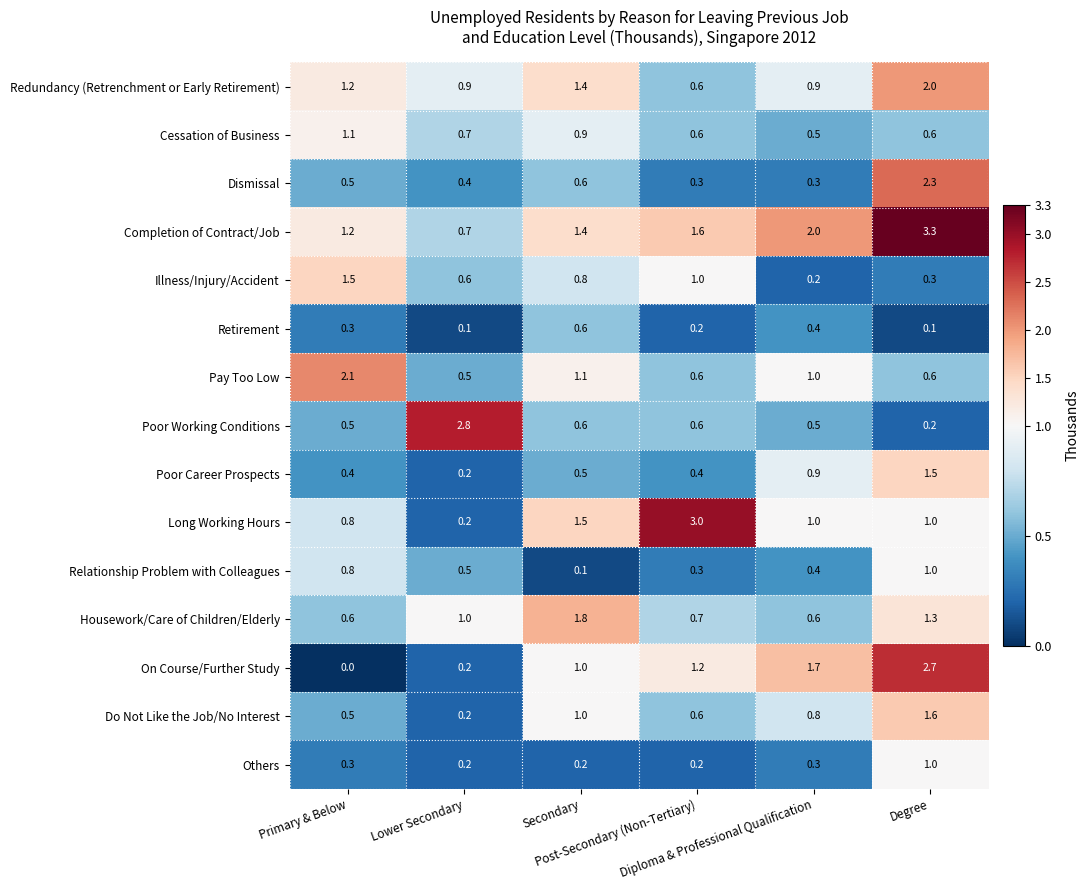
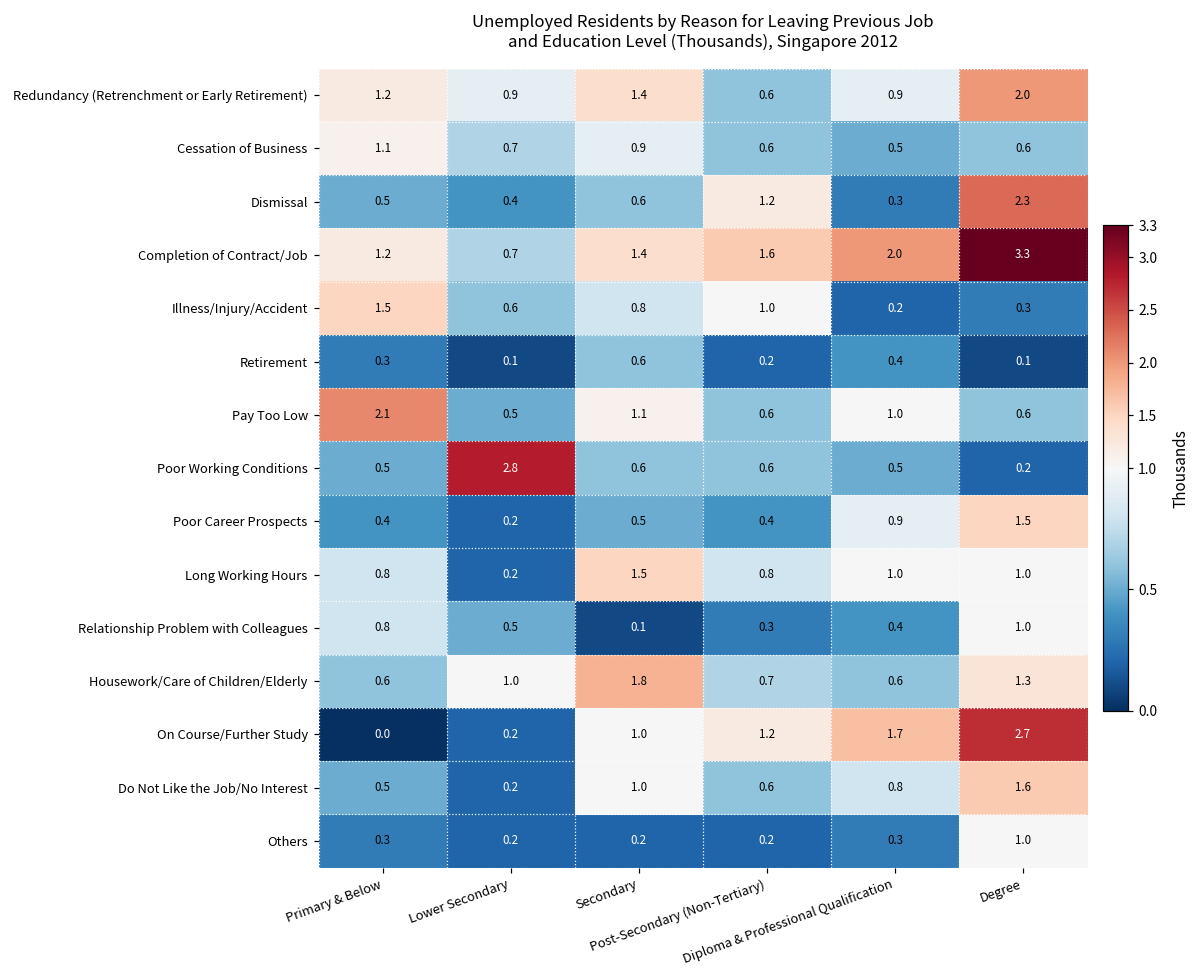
Dismissal, Post-Secondary (Non-Tertiary): 0.3 -> 1.2
Long Working Hours, Post-Secondary (Non-Tertiary): 3.0 -> 0.8
